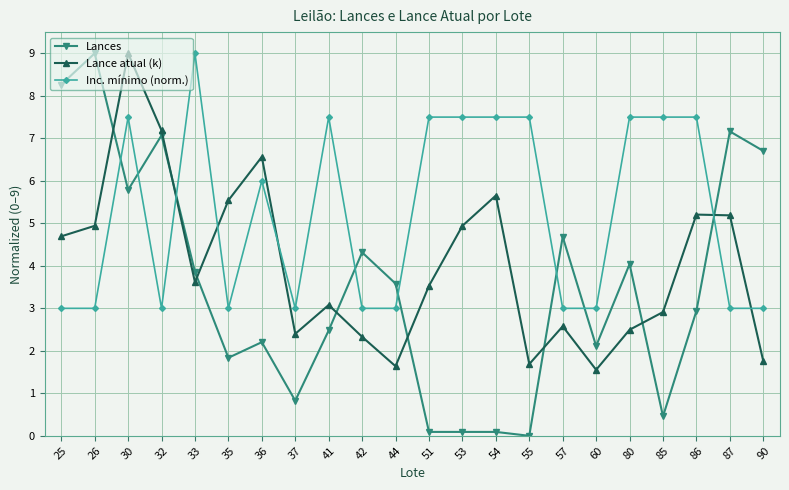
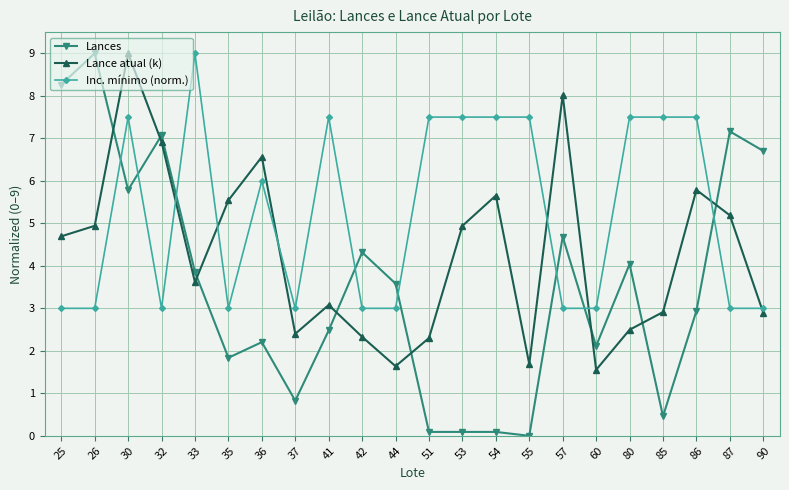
Lance atual (k), 32: 7.2 -> 6.9
Lance atual (k), 51: 3.5 -> 2.3
Lance atual (k), 57: 2.6 -> 8.0
Lance atual (k), 86: 5.2 -> 5.8
Lance atual (k), 90: 1.8 -> 2.9
